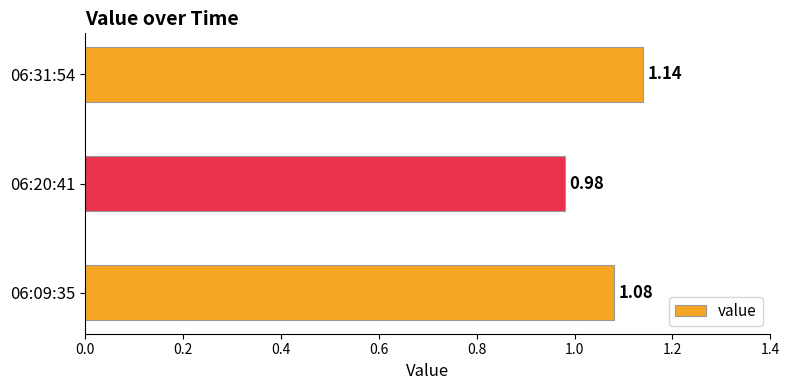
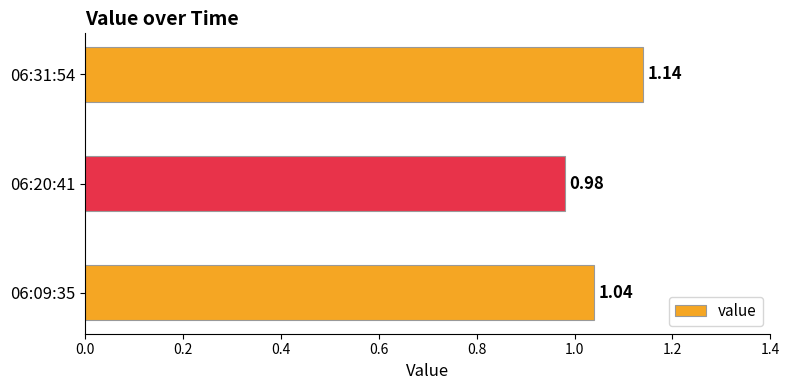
06:09:35: 1.08 -> 1.04
